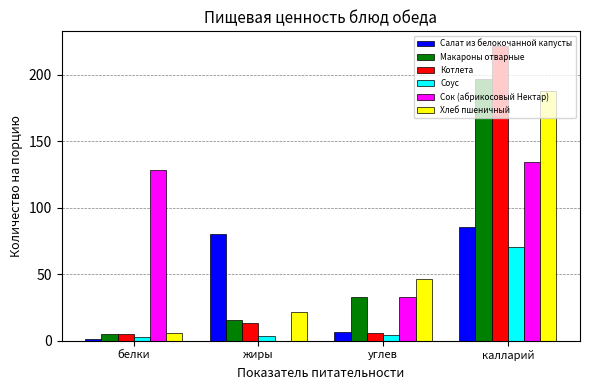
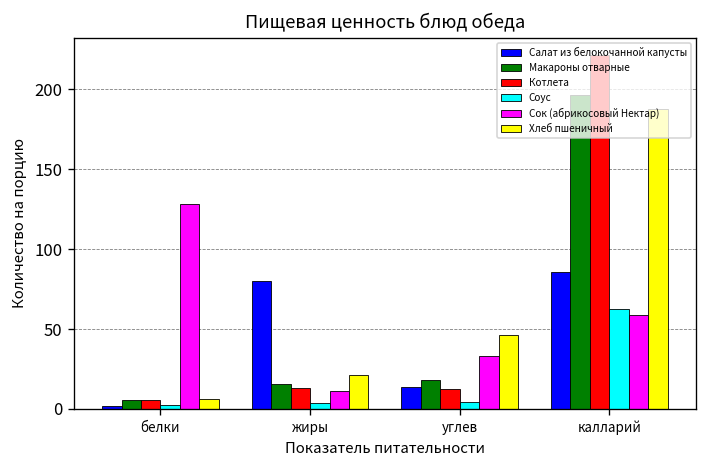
Сок (абрикосовый Нектар), жиры: 0 -> 11
Салат из белокочанной капусты, углев: 6 -> 13
Макароны отварные, углев: 33 -> 18
Котлета, углев: 6 -> 12
Соус, калларий: 71 -> 62
Сок (абрикосовый Нектар), калларий: 134 -> 59
